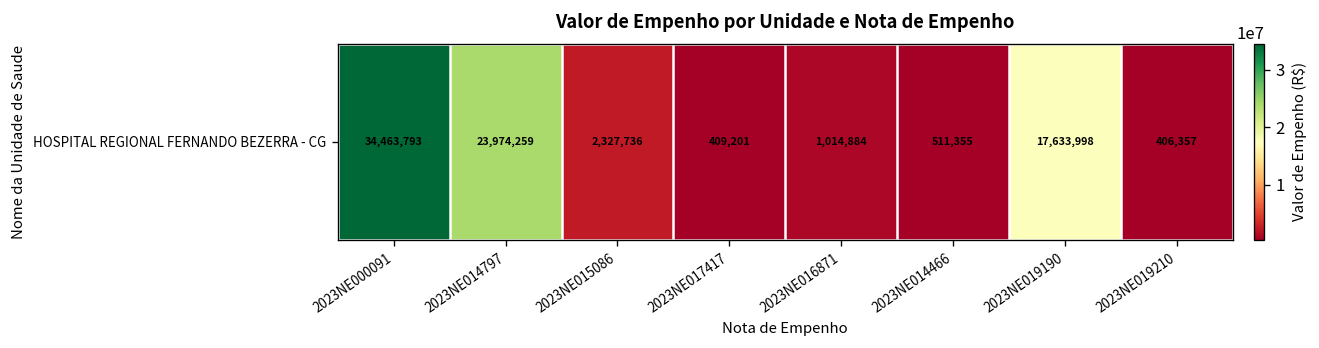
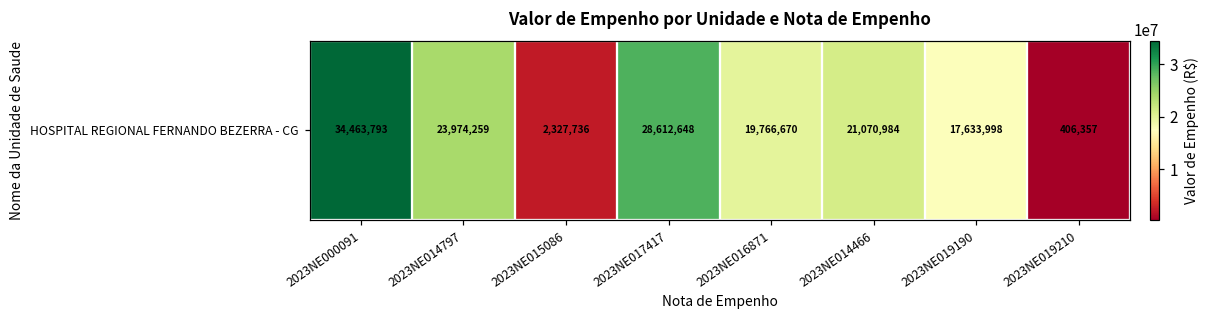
HOSPITAL REGIONAL FERNANDO BEZERRA - CG, 2023NE017417: 409,201 -> 28,612,648
HOSPITAL REGIONAL FERNANDO BEZERRA - CG, 2023NE016871: 1,014,884 -> 19,766,670
HOSPITAL REGIONAL FERNANDO BEZERRA - CG, 2023NE014466: 511,355 -> 21,070,984
